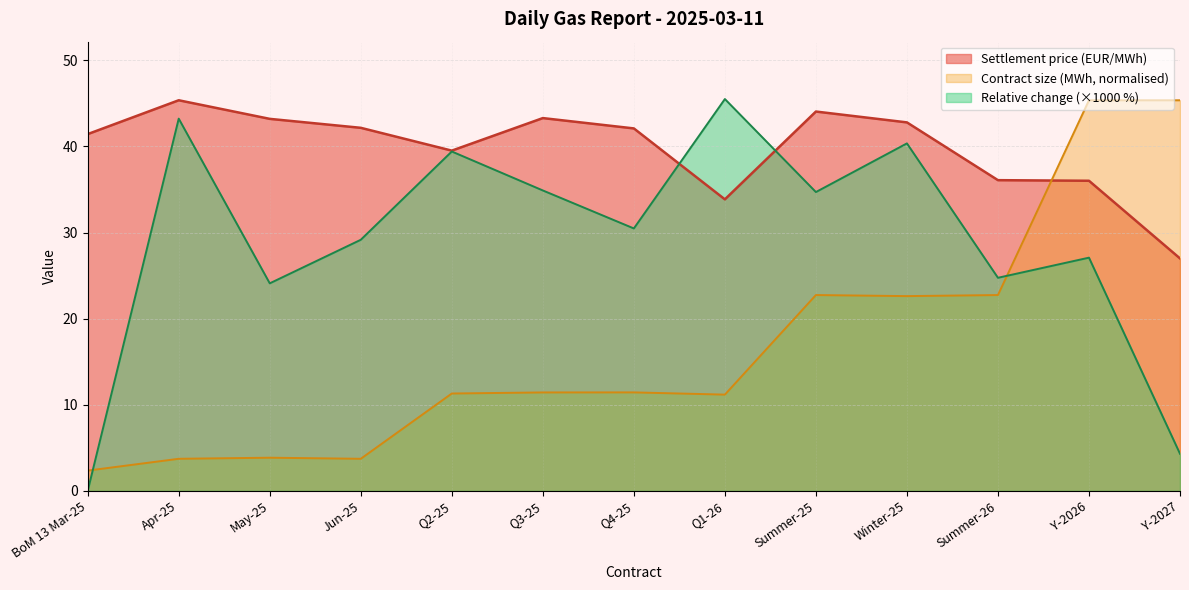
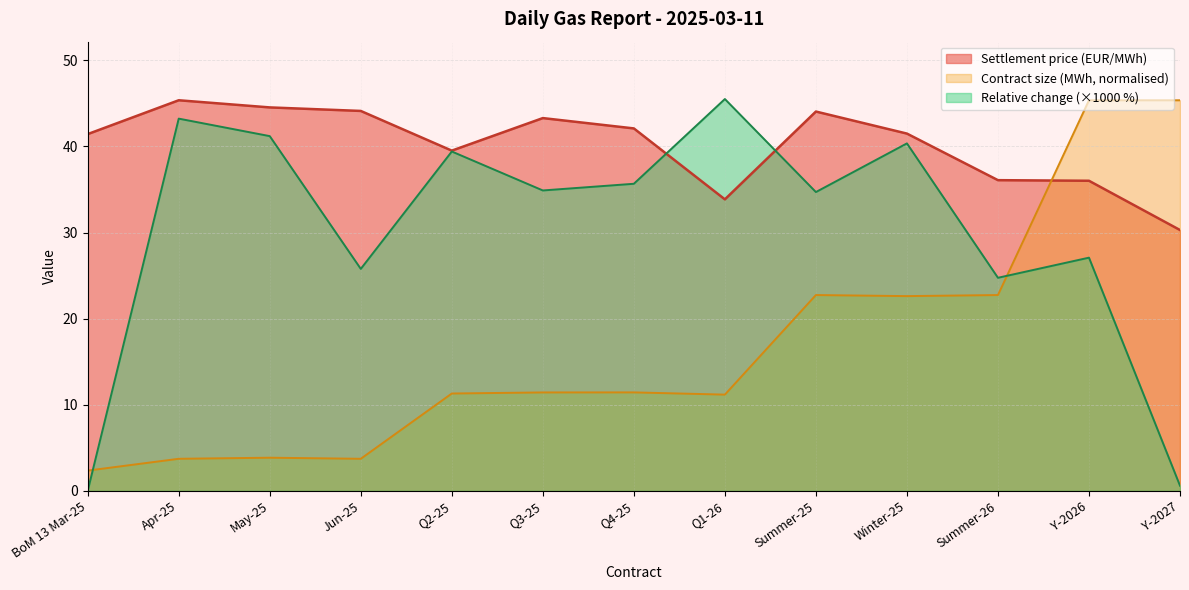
Settlement price (EUR/MWh), May-25: 43 -> 45
Relative change (×1000 %), May-25: 24 -> 41
Settlement price (EUR/MWh), Jun-25: 42 -> 44
Relative change (×1000 %), Jun-25: 29 -> 26
Relative change (×1000 %), Q4-25: 30 -> 36
Settlement price (EUR/MWh), Winter-25: 43 -> 42
Settlement price (EUR/MWh), Y-2027: 27 -> 30
Relative change (×1000 %), Y-2027: 4 -> 1
